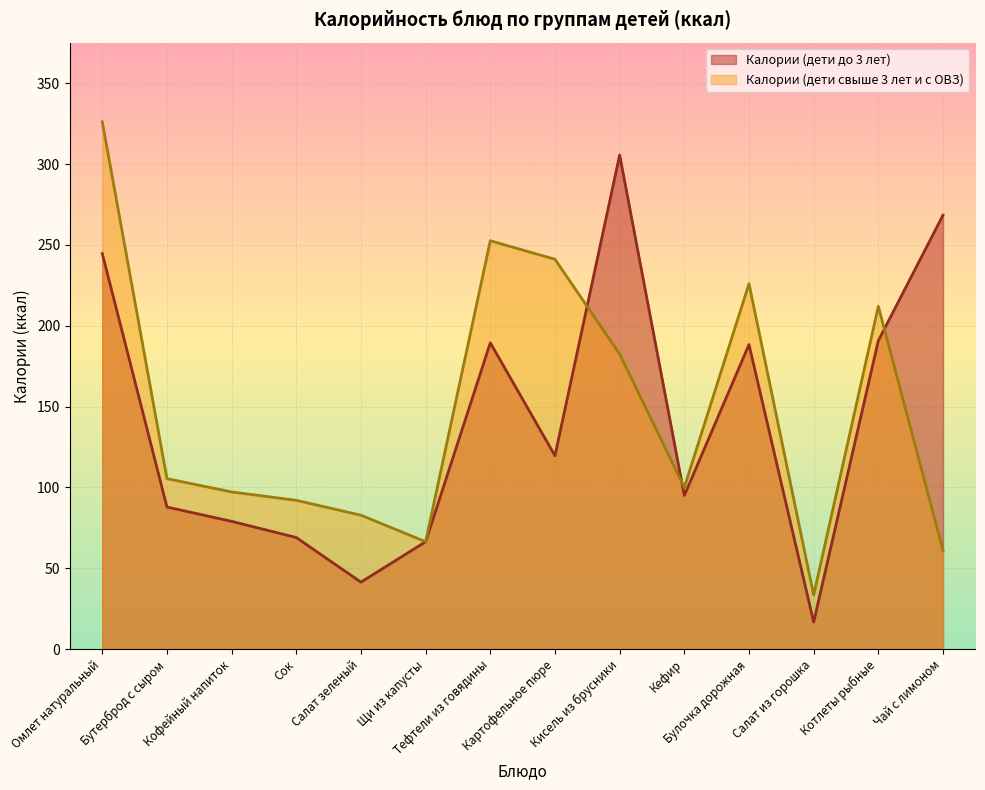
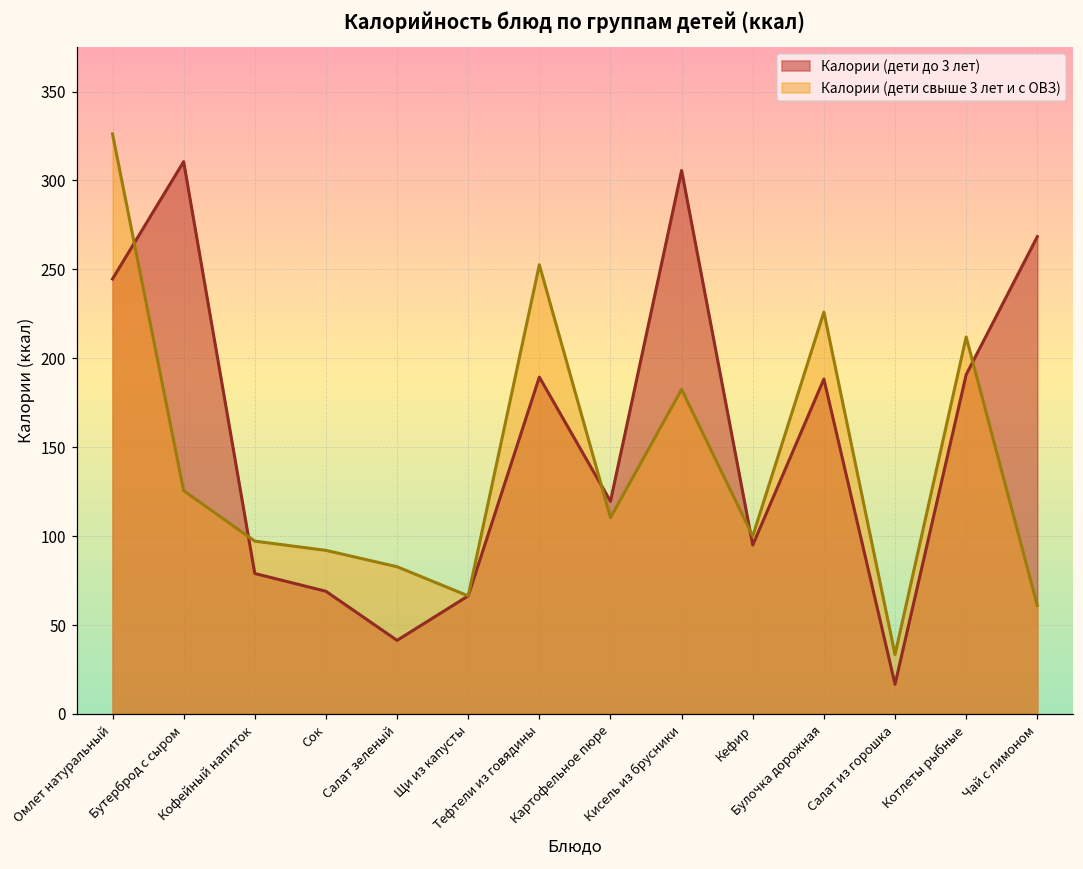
Калории (дети до 3 лет), Бутерброд с сыром: 88 -> 311
Калории (дети свыше 3 лет и с ОВЗ), Бутерброд с сыром: 105 -> 126
Калории (дети свыше 3 лет и с ОВЗ), Картофельное пюре: 241 -> 110
